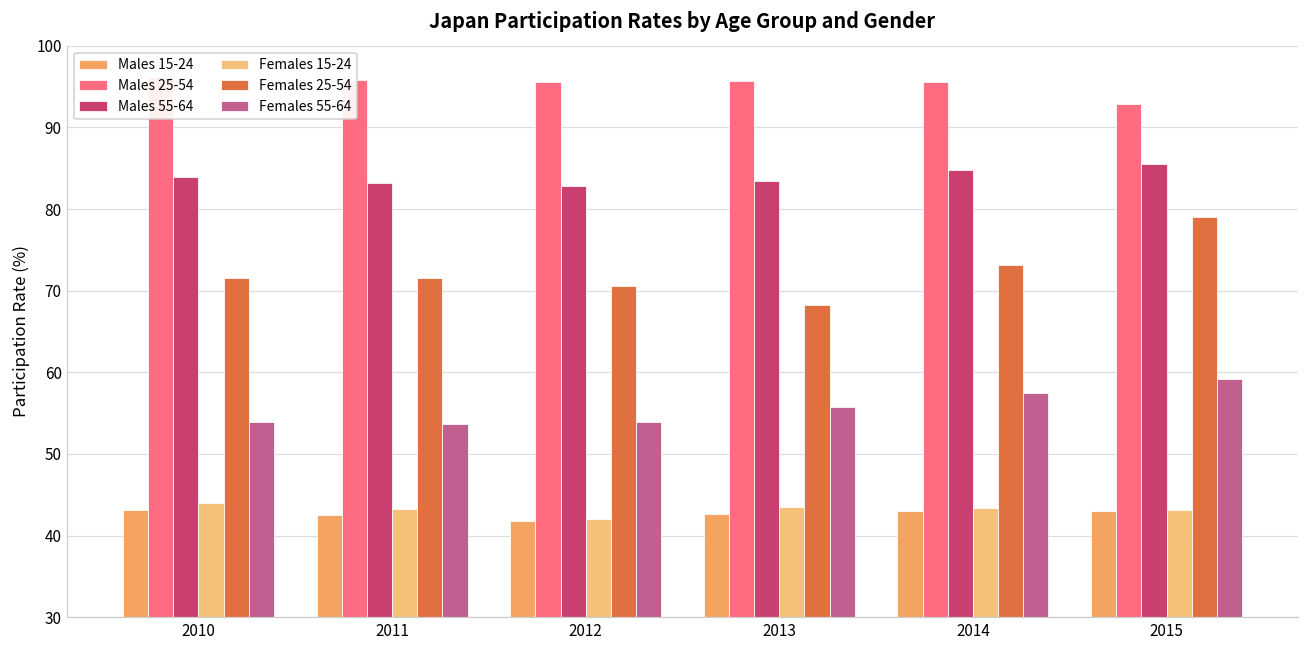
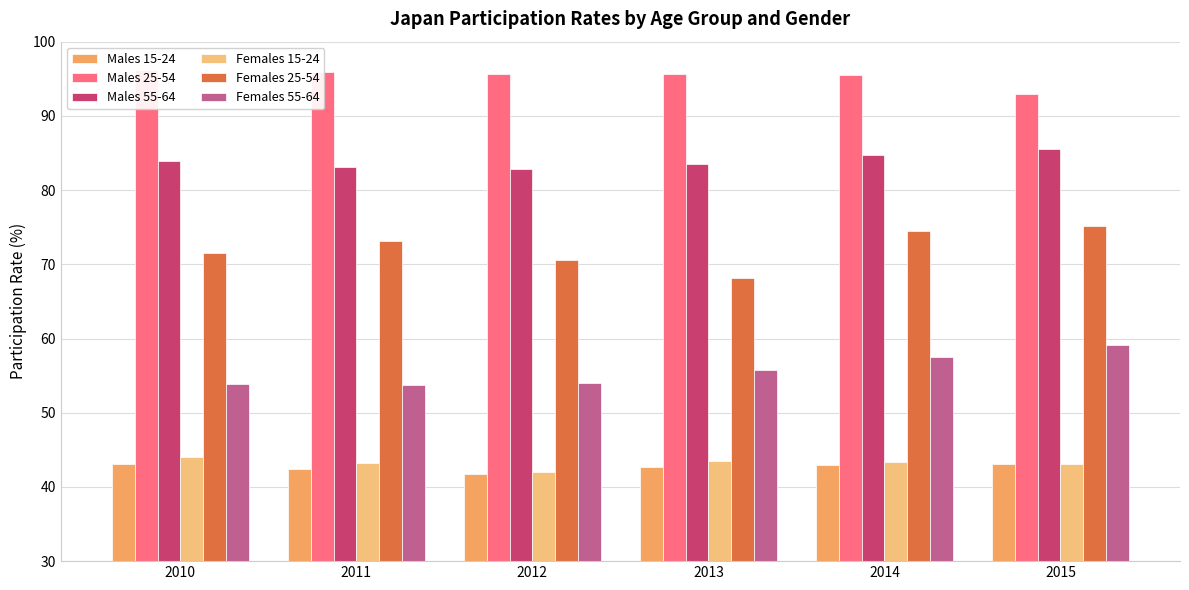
Females 25-54, 2011: 72 -> 73
Females 25-54, 2014: 73 -> 74
Females 25-54, 2015: 79 -> 75
